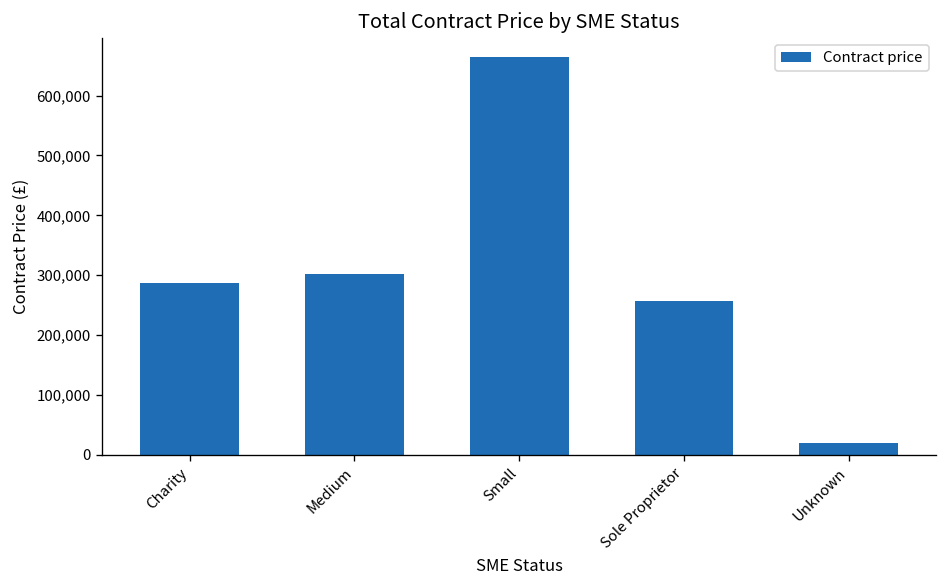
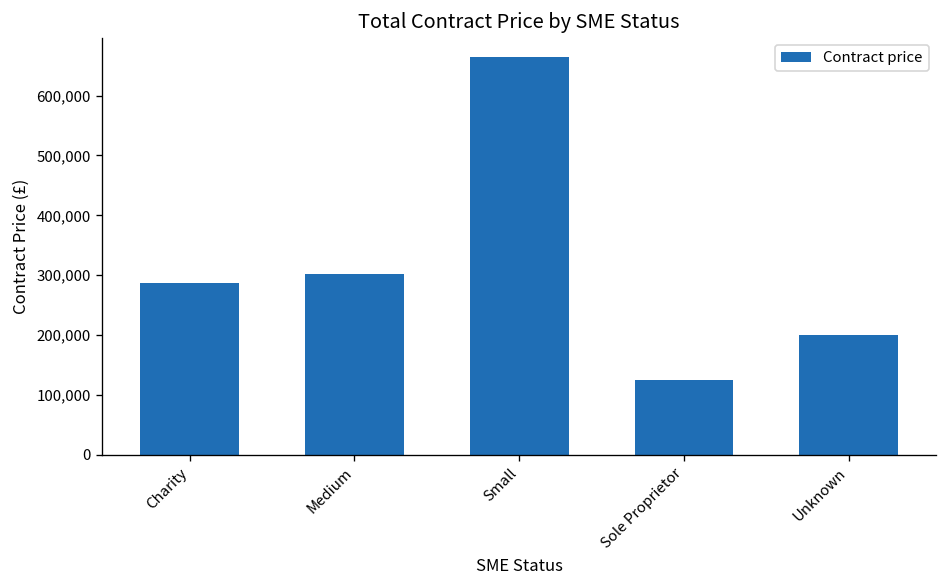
Sole Proprietor: 260,000 -> 130,000
Unknown: 20,000 -> 200,000
